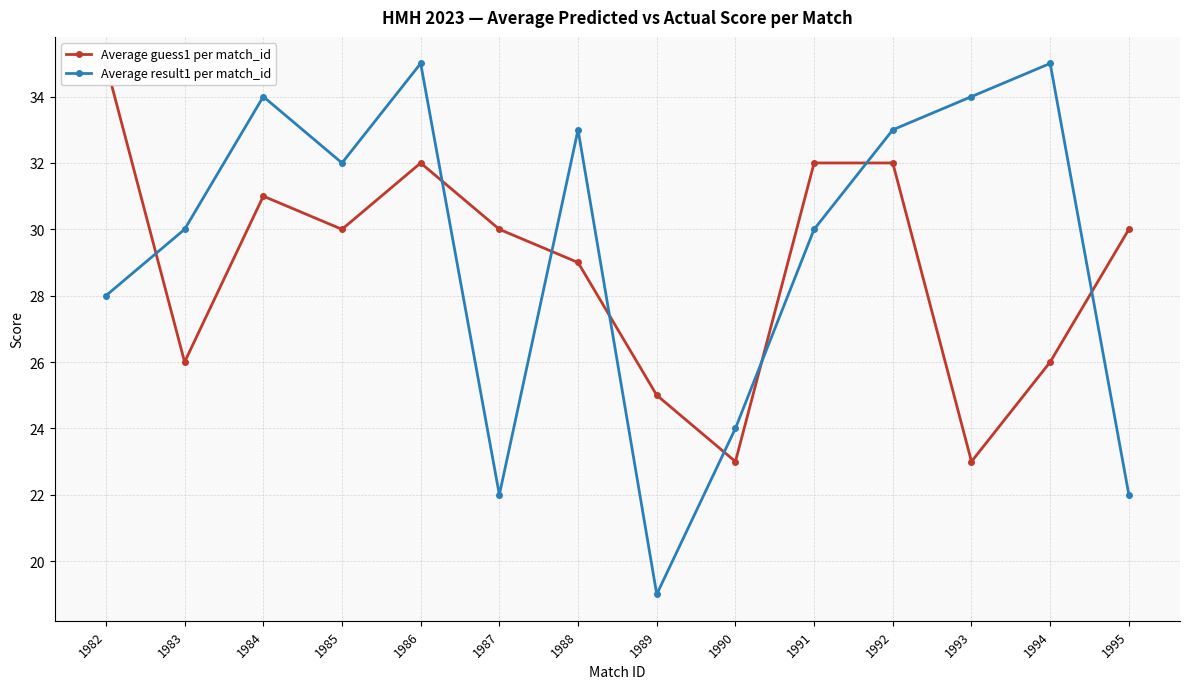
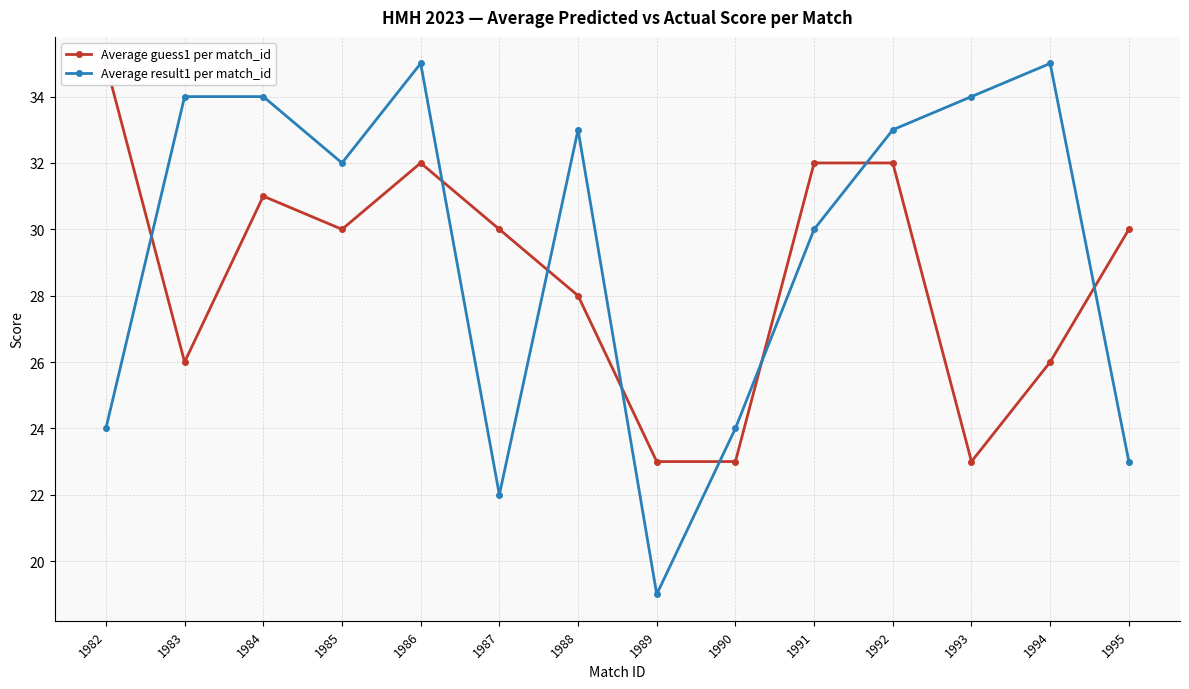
Average result1 per match_id, 1982: 28 -> 24
Average result1 per match_id, 1983: 30 -> 34
Average guess1 per match_id, 1988: 29 -> 28
Average guess1 per match_id, 1989: 25 -> 23
Average result1 per match_id, 1995: 22 -> 23
